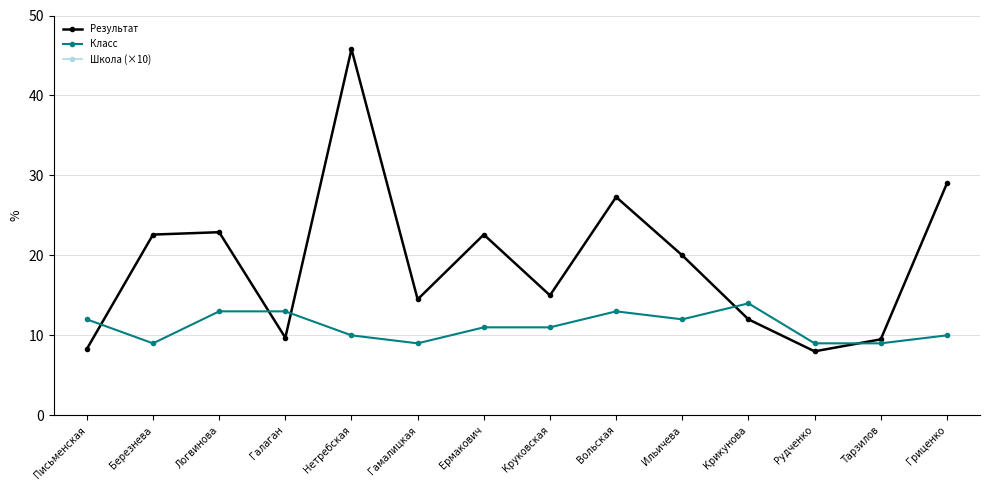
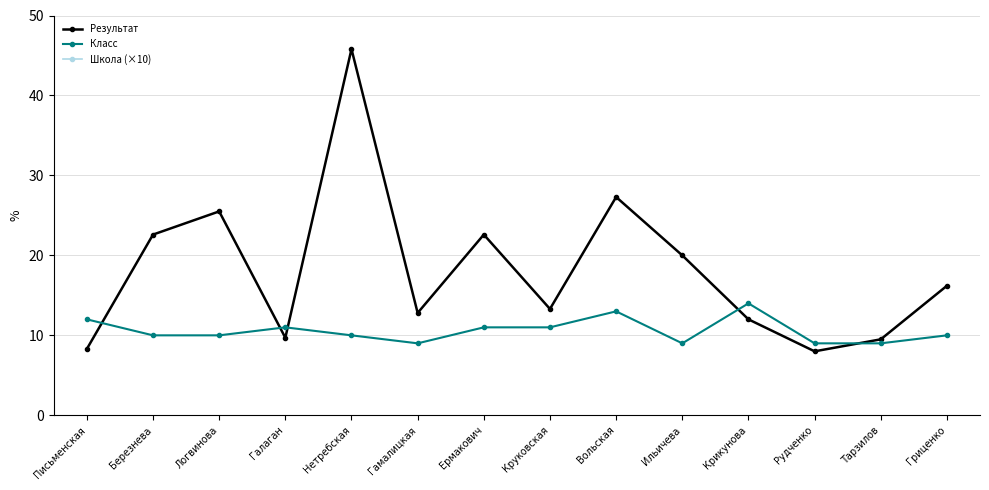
Класс, Березнева: 9 -> 10
Результат, Логвинова: 23 -> 26
Класс, Логвинова: 13 -> 10
Класс, Галаган: 13 -> 11
Результат, Гамалицкая: 15 -> 13
Результат, Круковская: 15 -> 13
Класс, Ильичева: 12 -> 9
Результат, Гриценко: 29 -> 16
